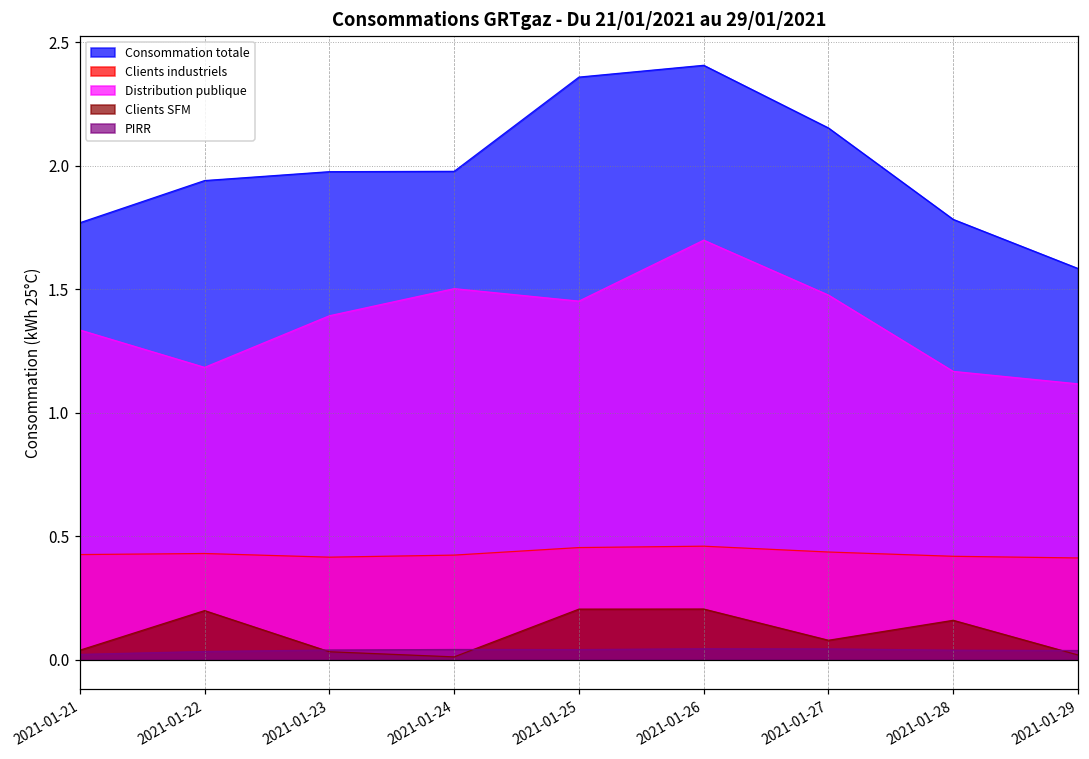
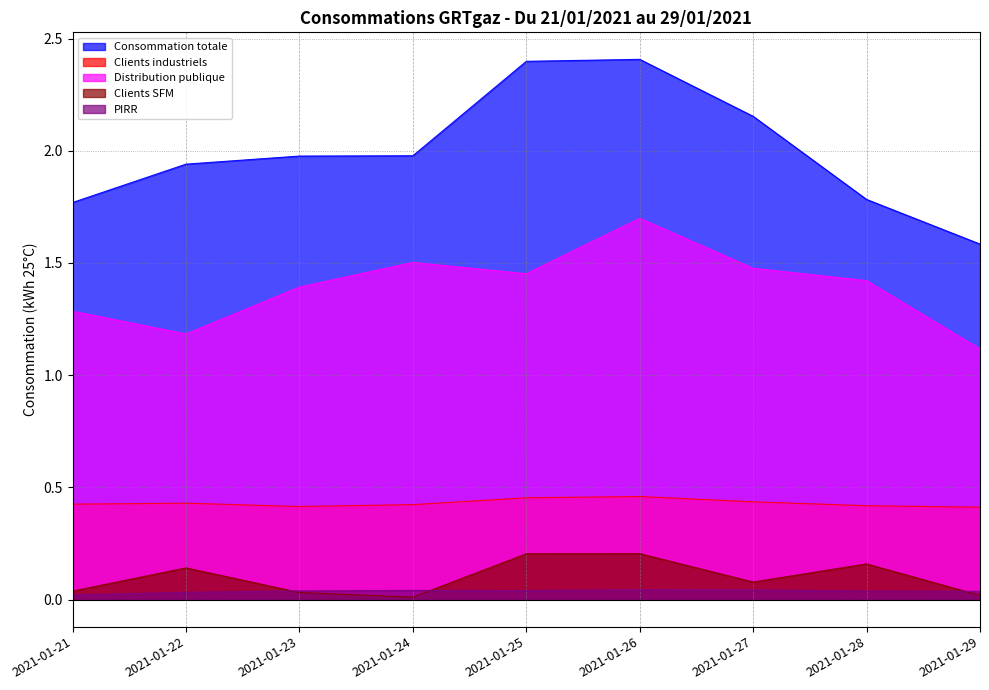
Distribution publique, 2021-01-21: 1.34 -> 1.29
Clients SFM, 2021-01-22: 0.20 -> 0.14
Consommation totale, 2021-01-25: 2.36 -> 2.40
Distribution publique, 2021-01-28: 1.17 -> 1.42
